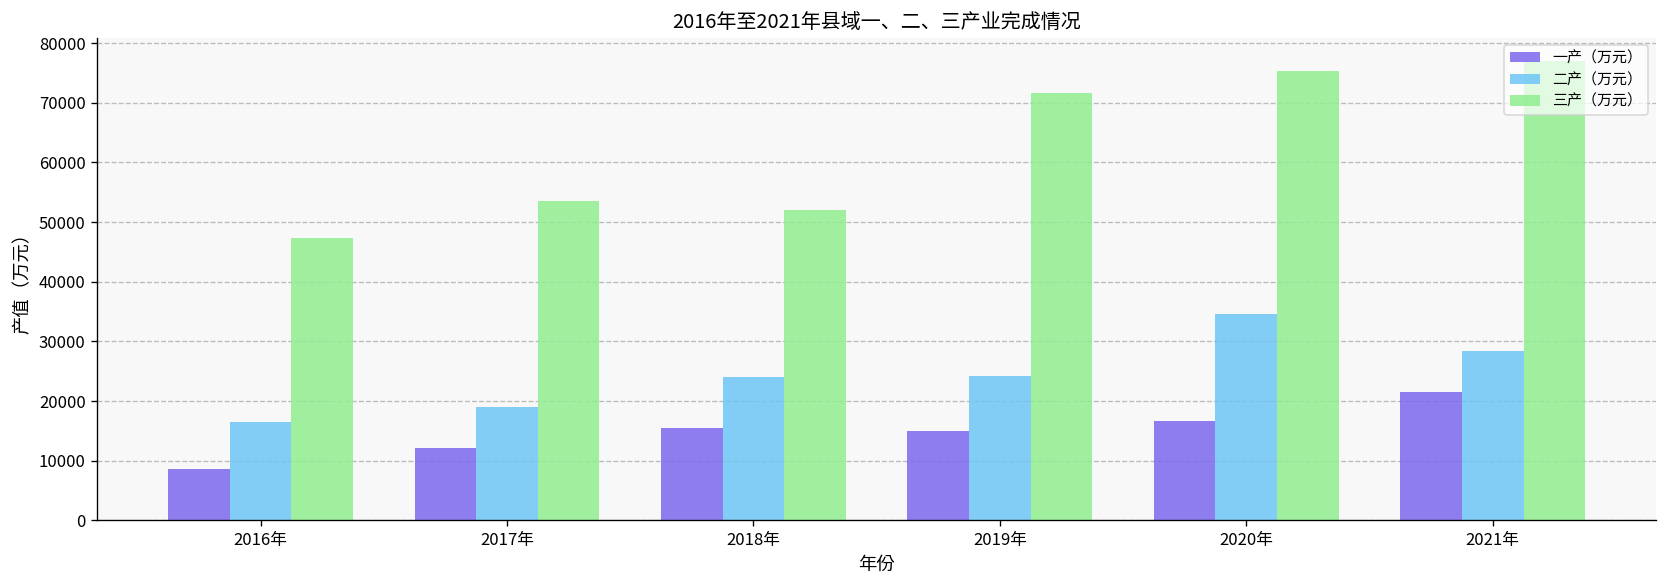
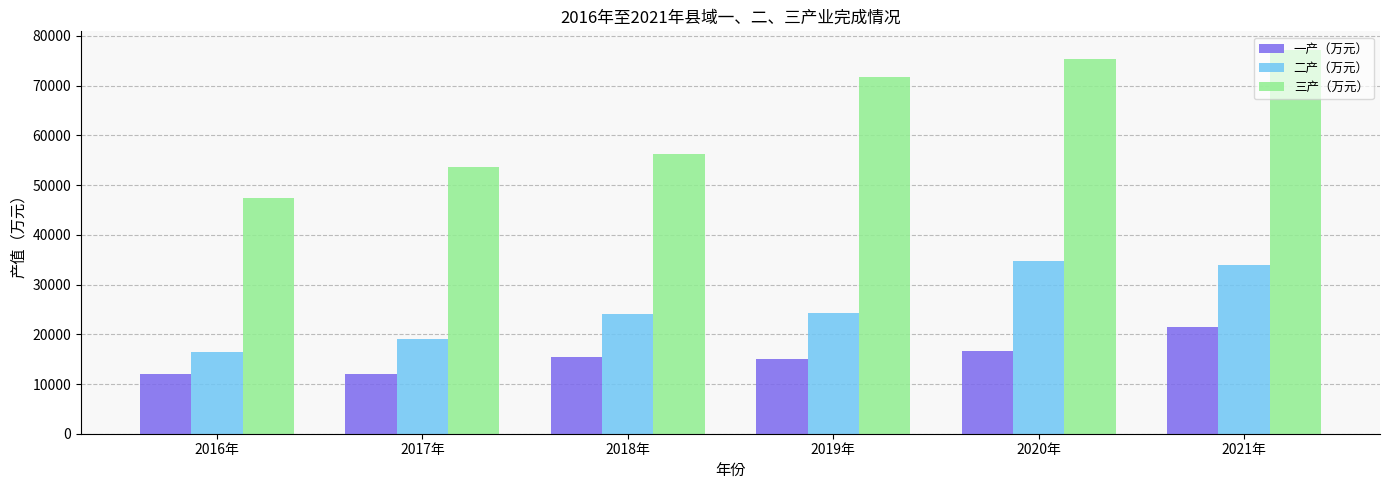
一产（万元）, 2016年: 9000 -> 12000
三产（万元）, 2018年: 52000 -> 56000
二产（万元）, 2021年: 28000 -> 34000
